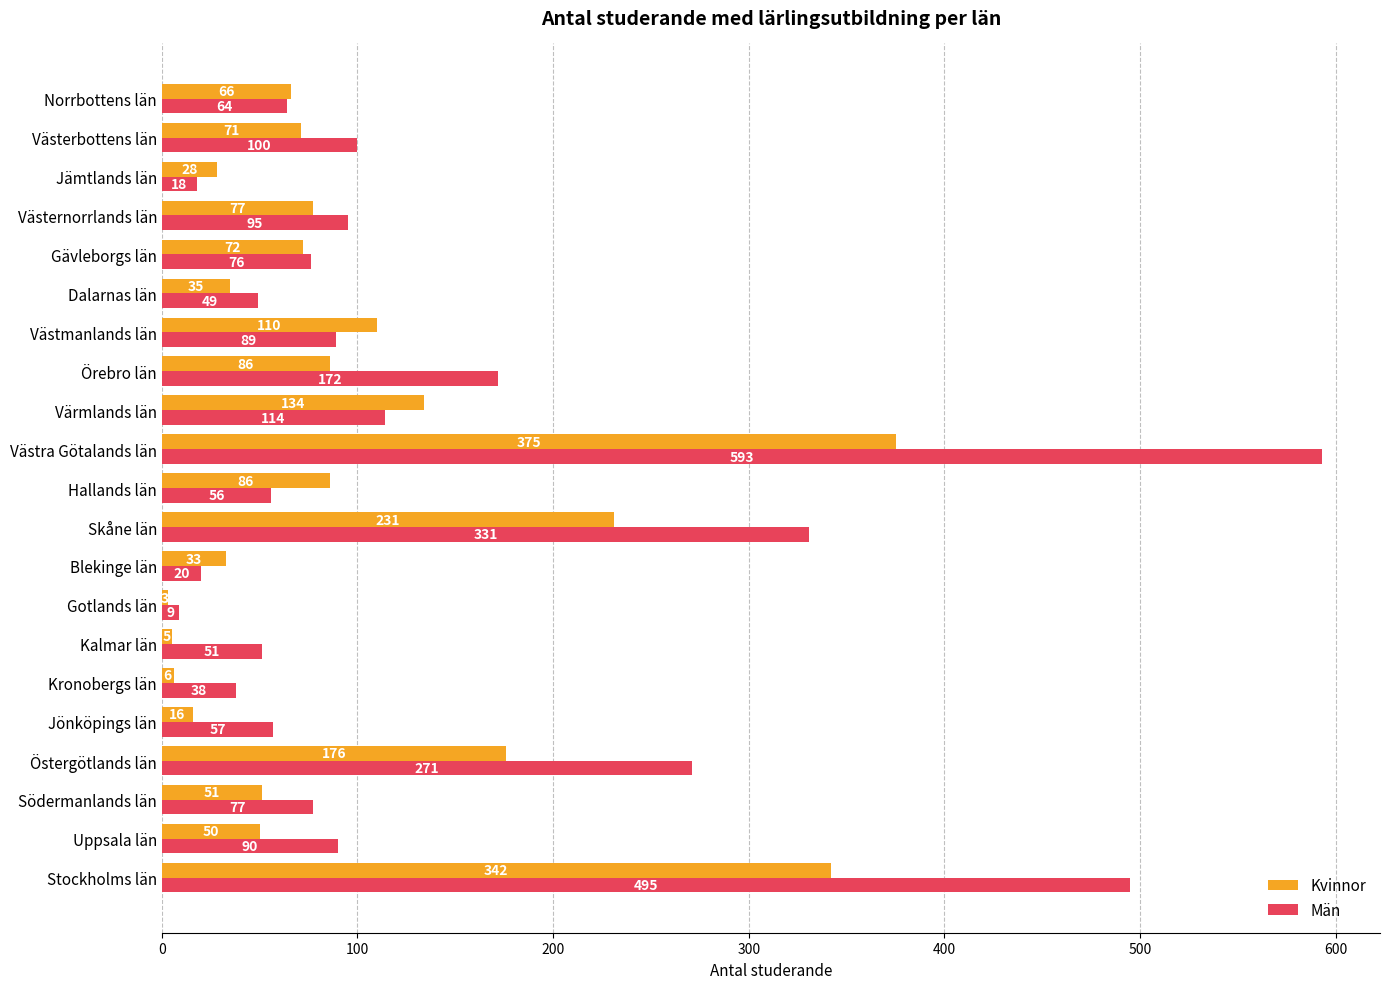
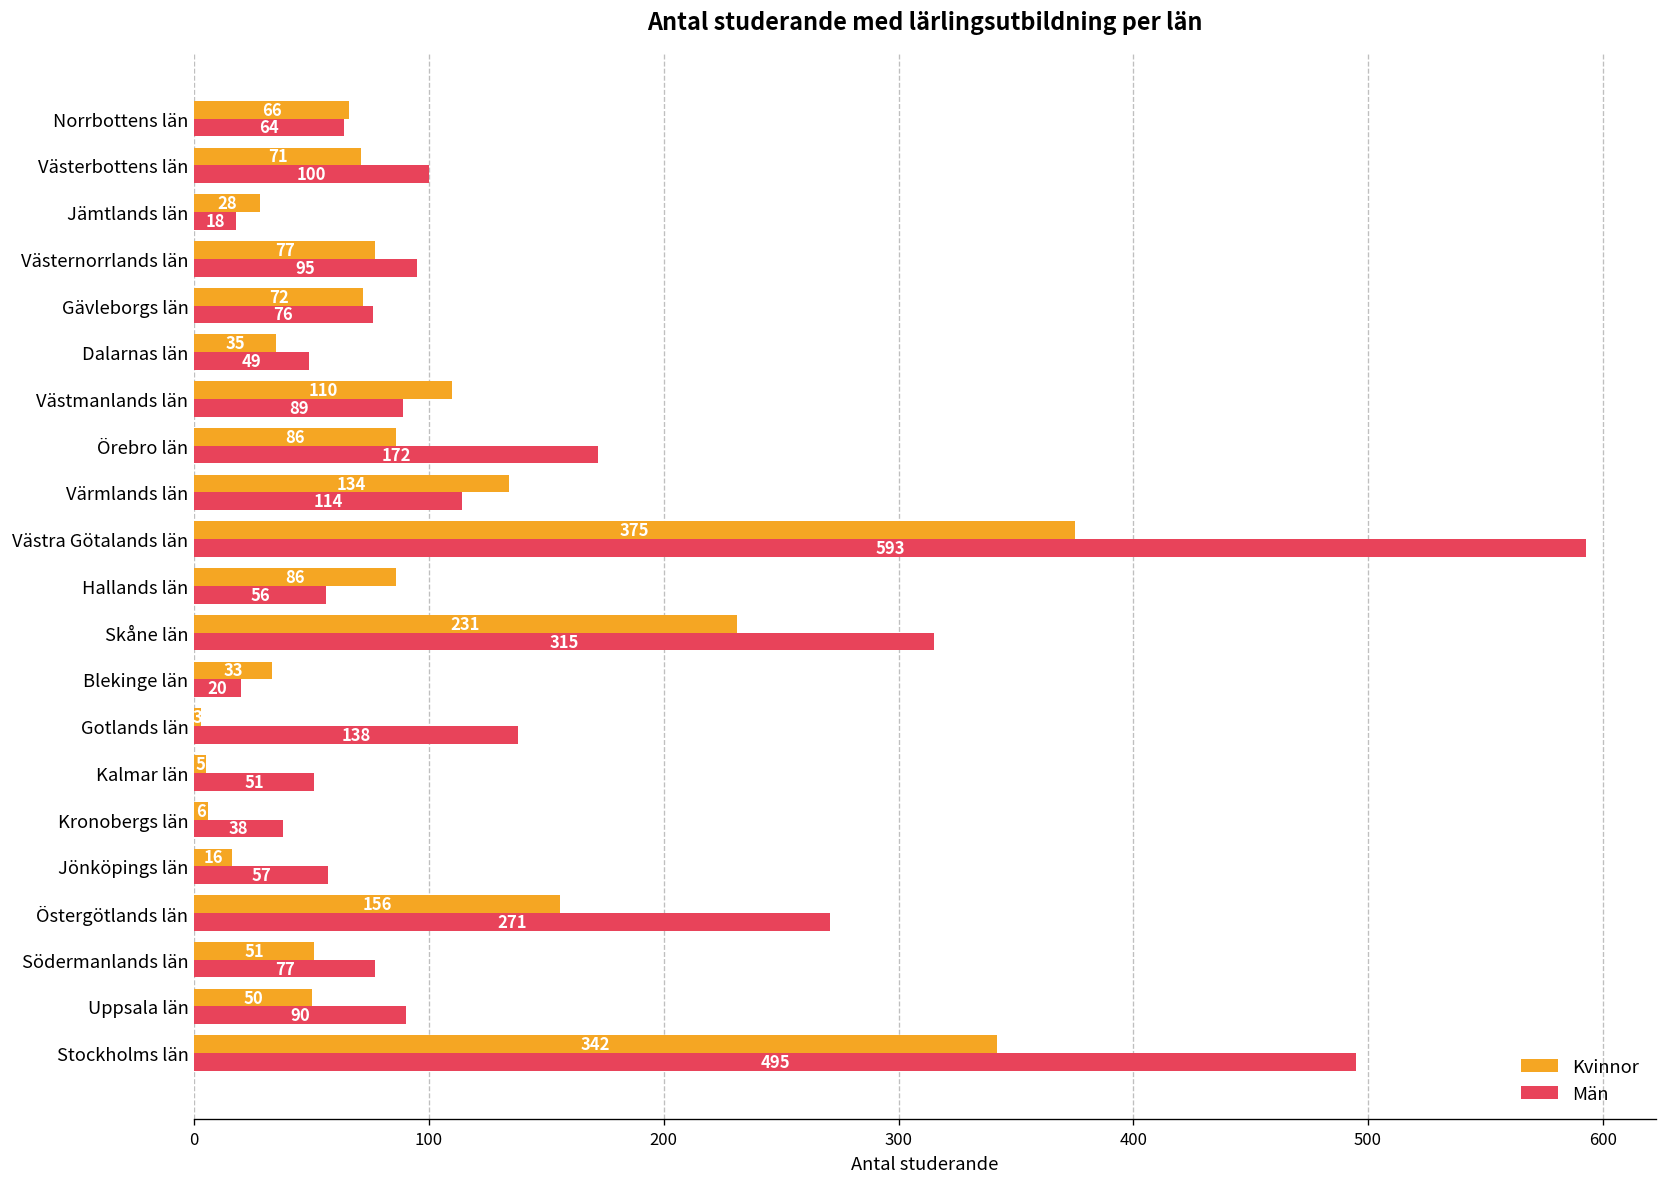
Män, Skåne län: 331 -> 315
Män, Gotlands län: 9 -> 138
Kvinnor, Östergötlands län: 176 -> 156
